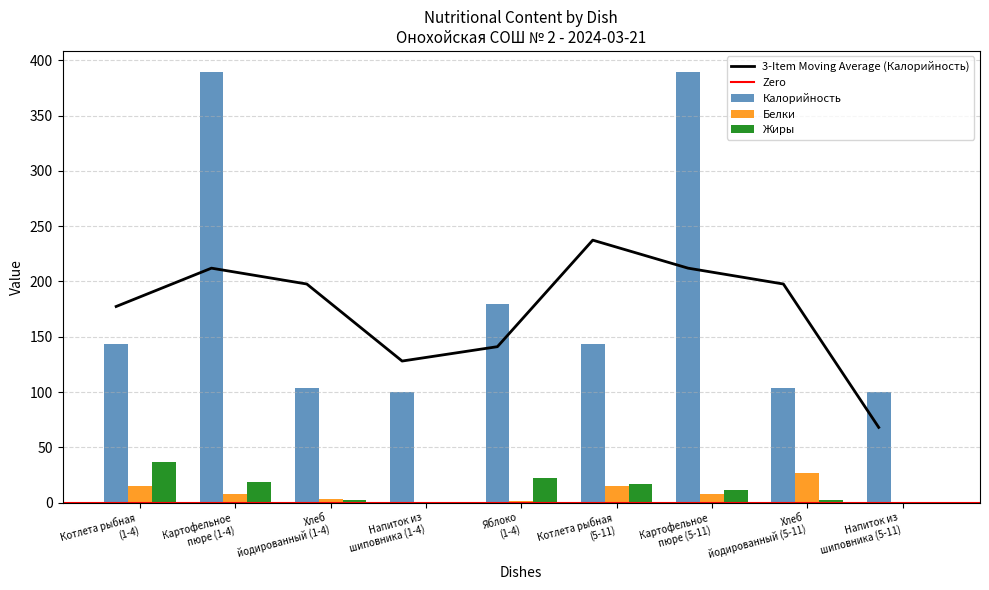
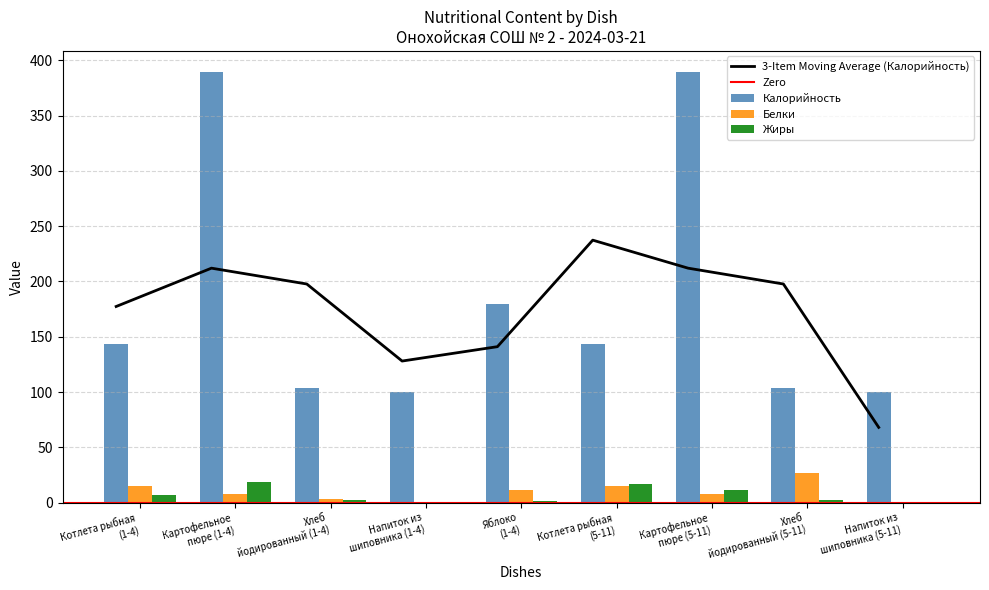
Жиры, Котлета рыбная (1-4): 37 -> 7
Белки, Яблоко (1-4): 1 -> 11
Жиры, Яблоко (1-4): 22 -> 1
